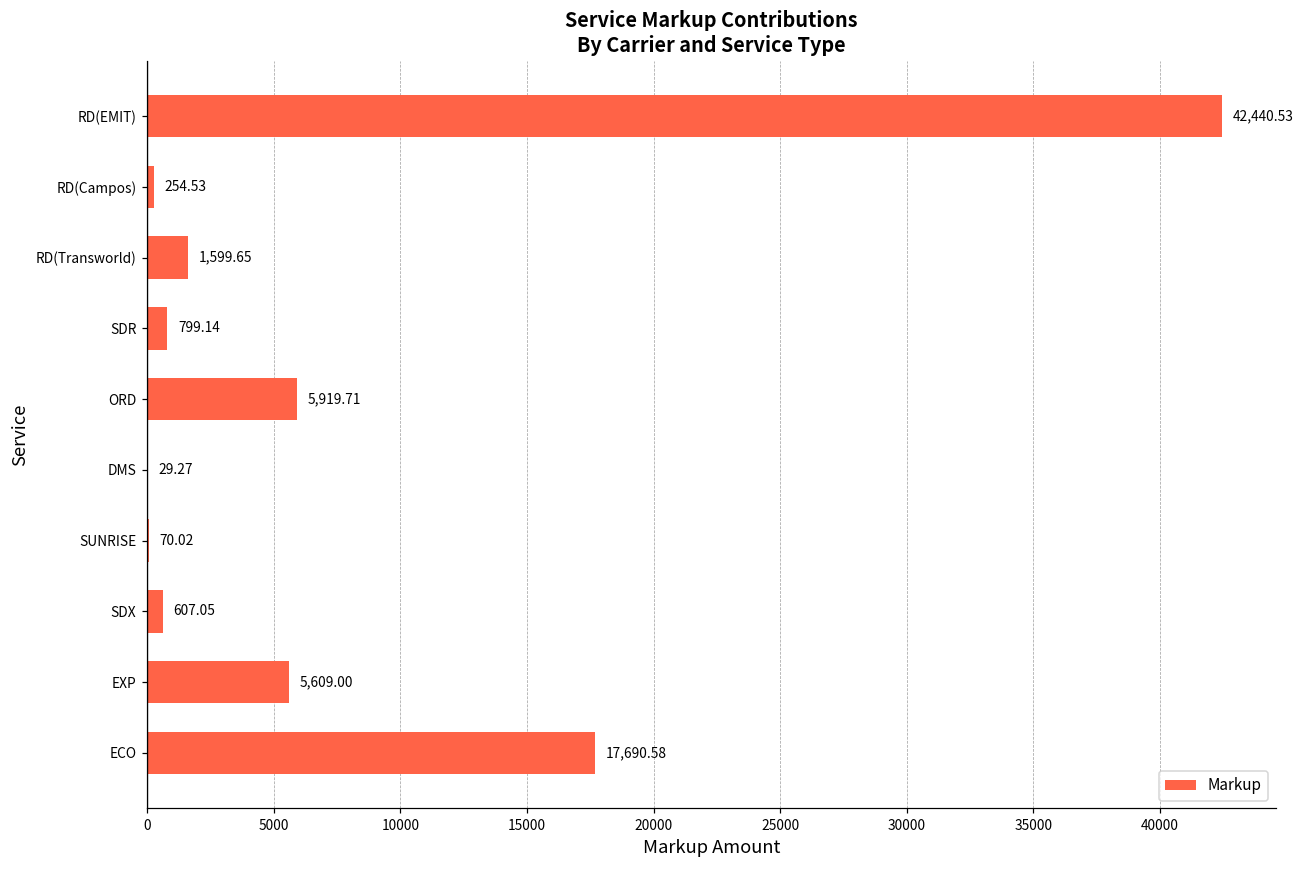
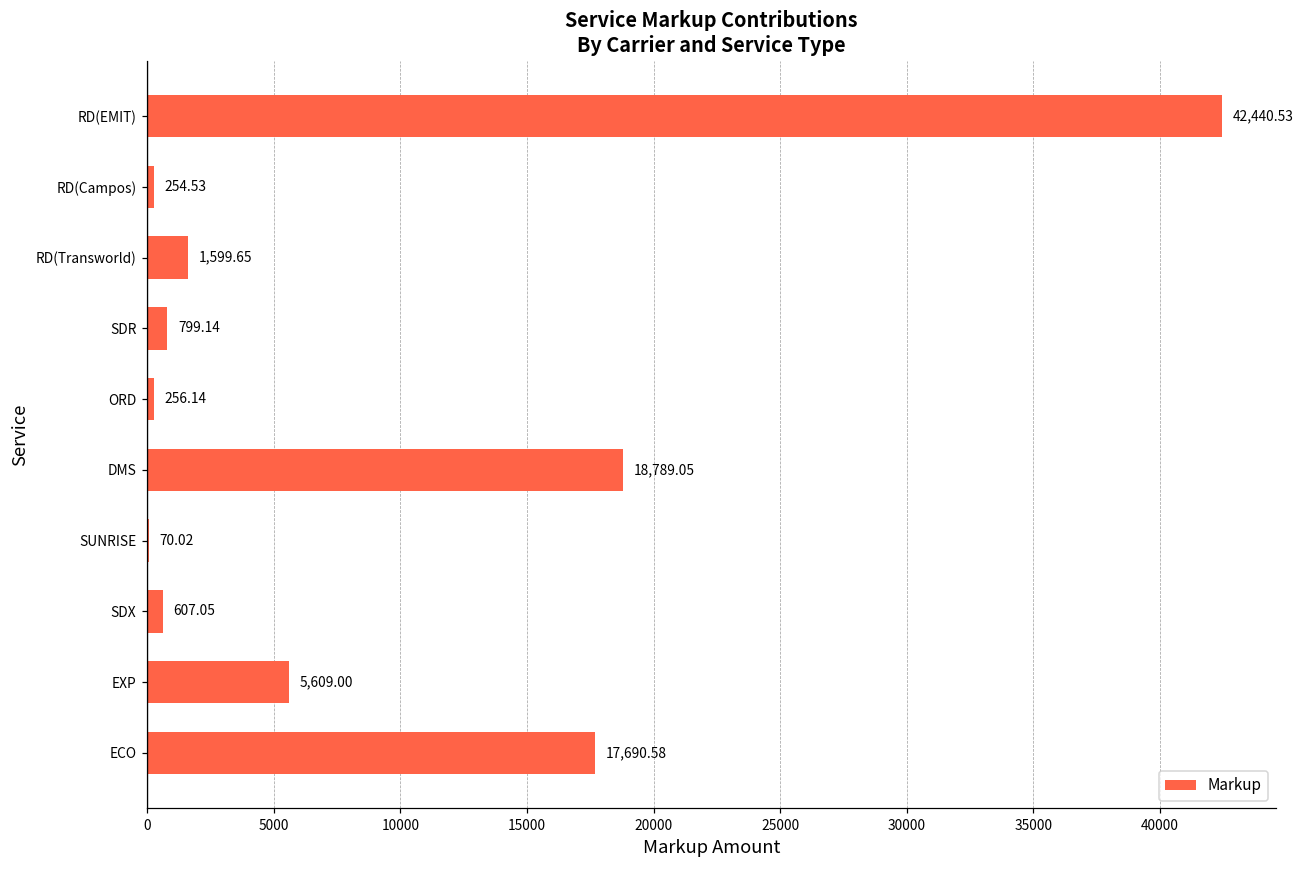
ORD: 5,919.71 -> 256.14
DMS: 29.27 -> 18,789.05
